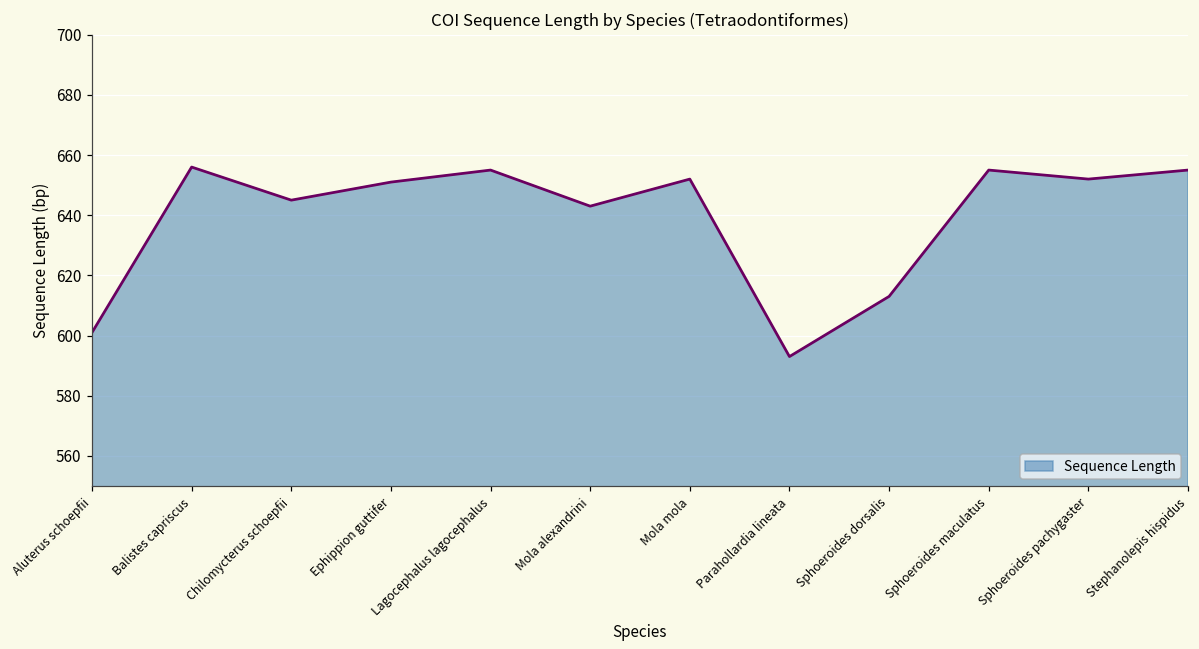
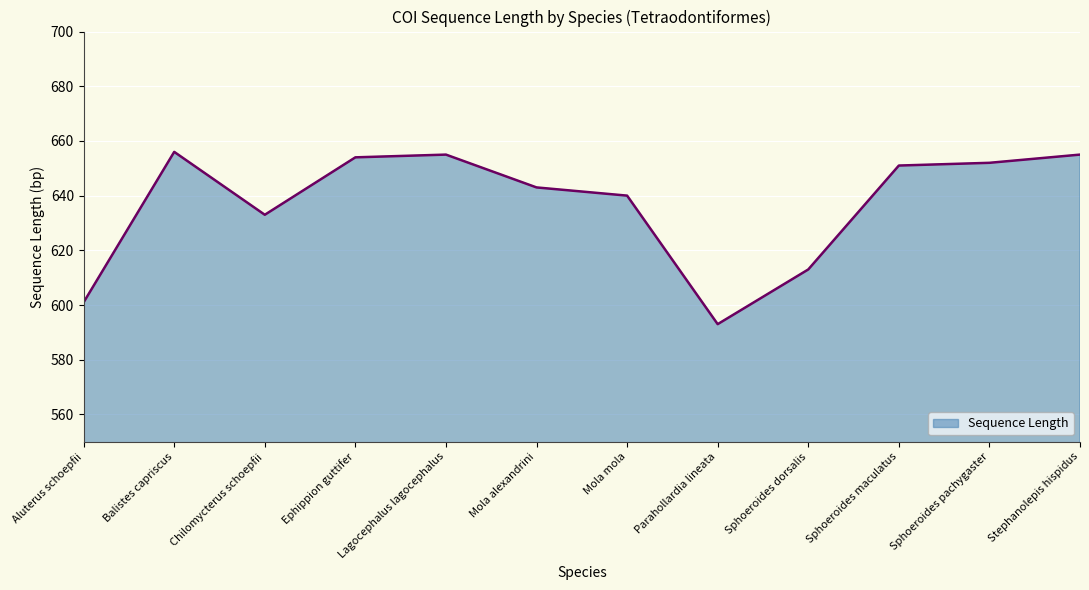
Chilomycterus schoepfii: 645 -> 633
Ephippion guttifer: 651 -> 654
Mola mola: 652 -> 640
Sphoeroides maculatus: 655 -> 651
